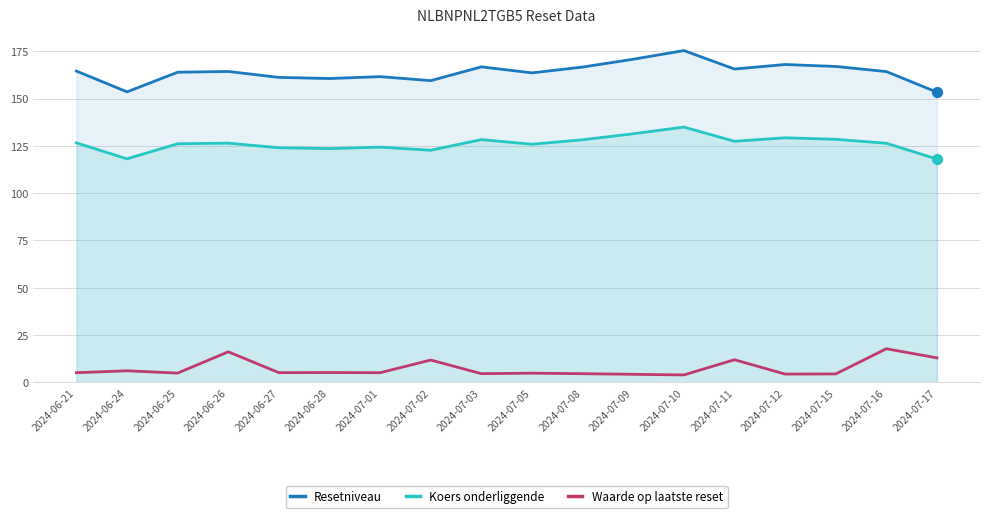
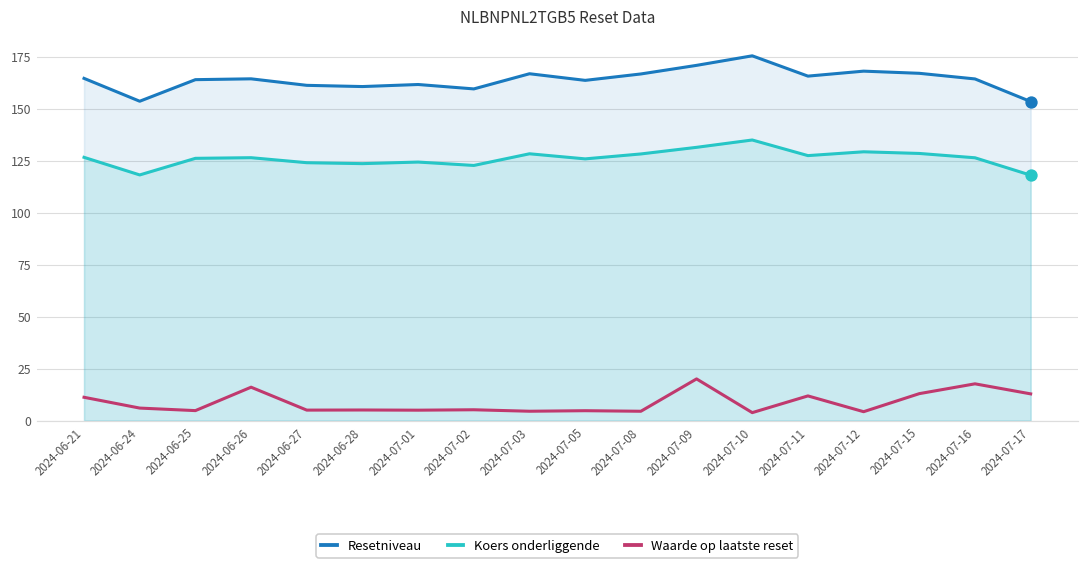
Waarde op laatste reset, 2024-06-21: 5 -> 11
Waarde op laatste reset, 2024-07-02: 12 -> 5
Waarde op laatste reset, 2024-07-09: 4 -> 20
Waarde op laatste reset, 2024-07-15: 4 -> 13
